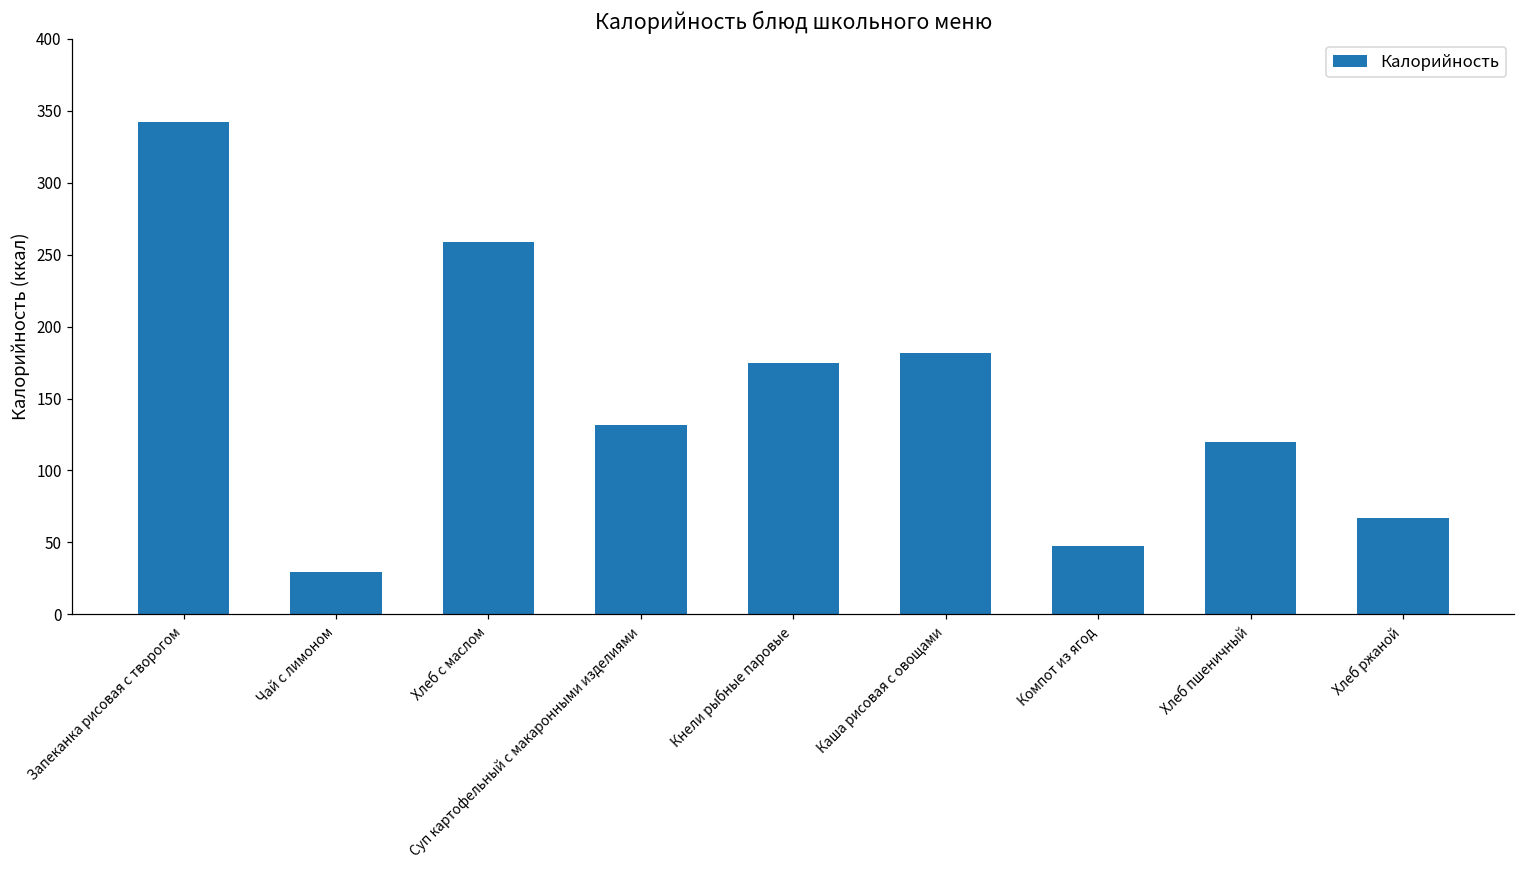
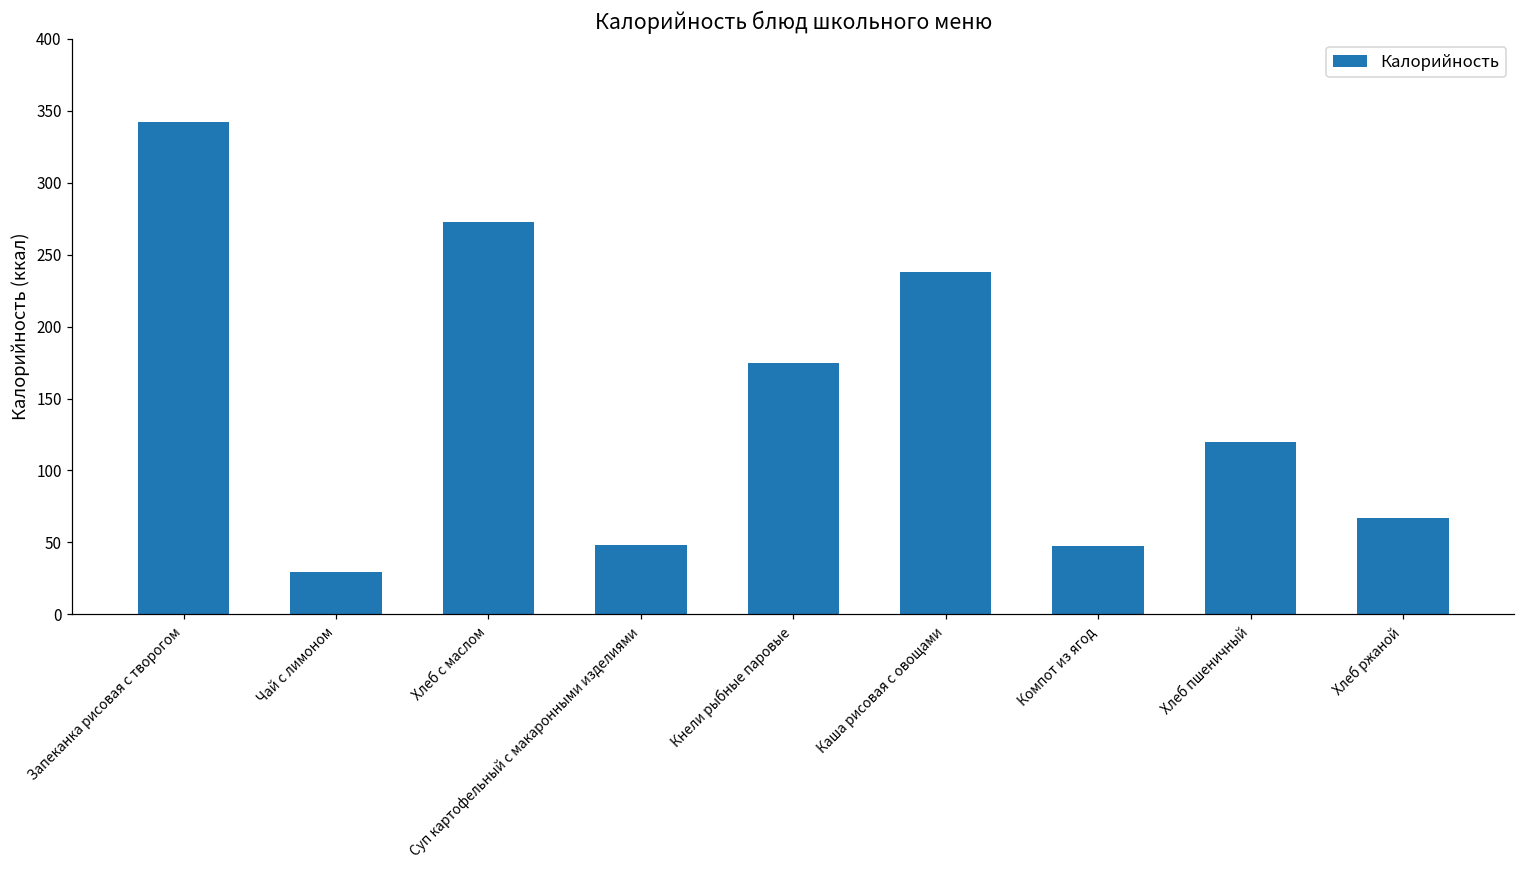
Хлеб с маслом: 258 -> 272
Суп картофельный с макаронными изделиями: 131 -> 48
Каша рисовая с овощами: 182 -> 238
